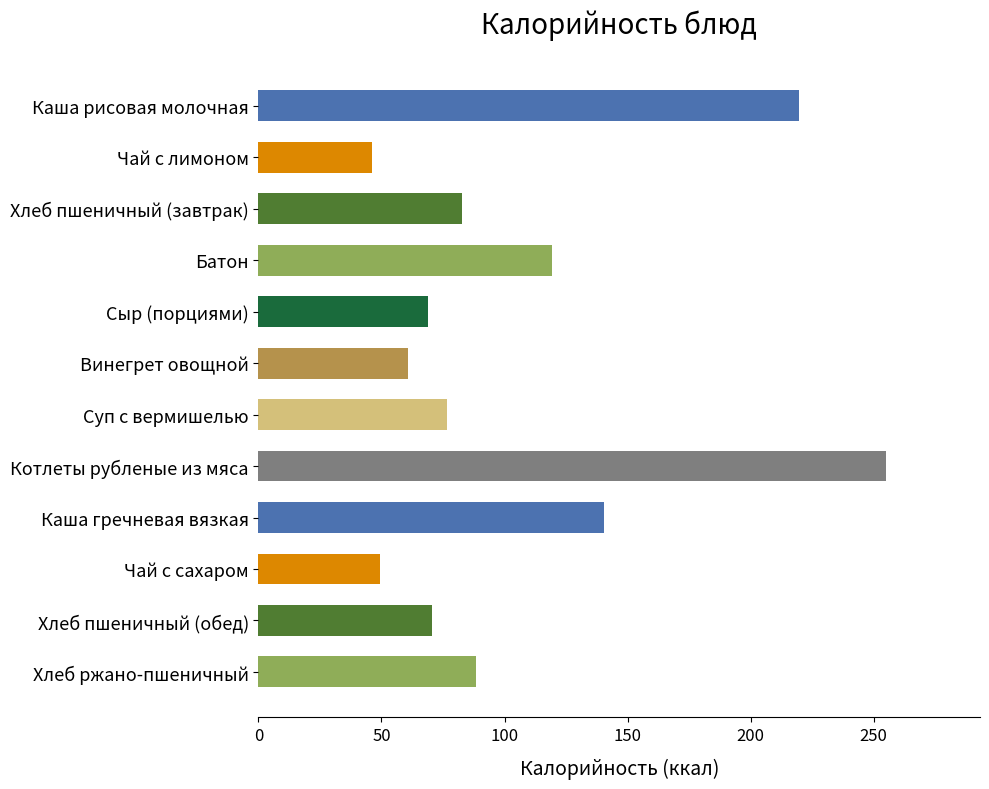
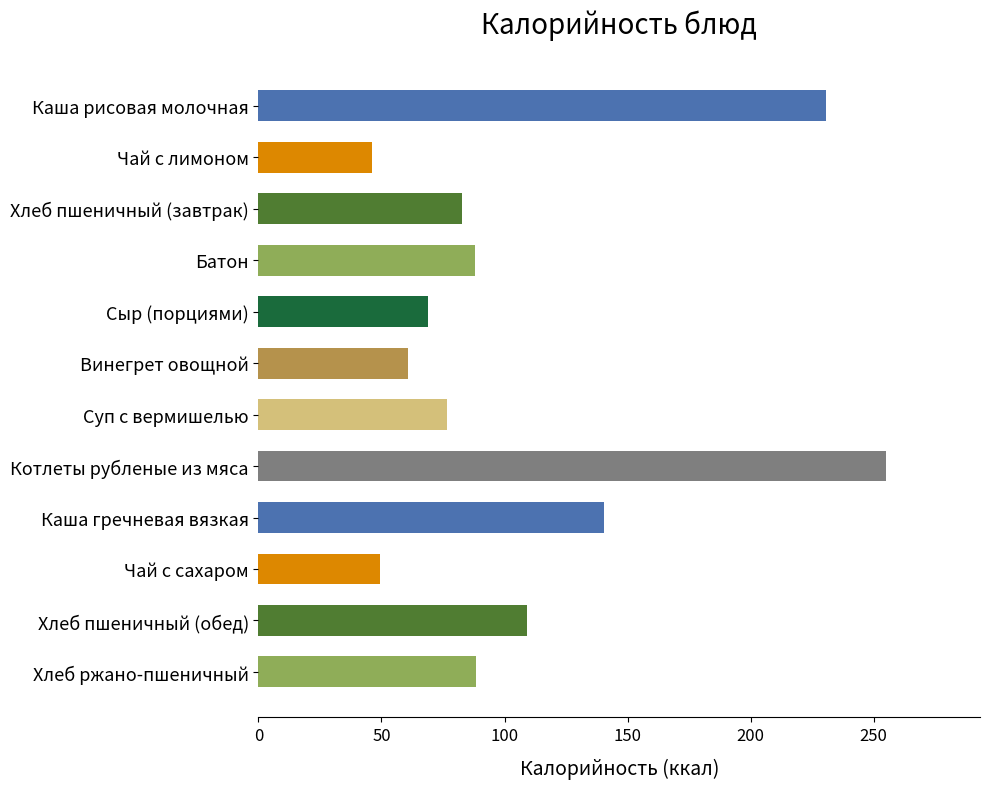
Каша рисовая молочная: 220 -> 231
Батон: 119 -> 88
Хлеб пшеничный (обед): 71 -> 109
